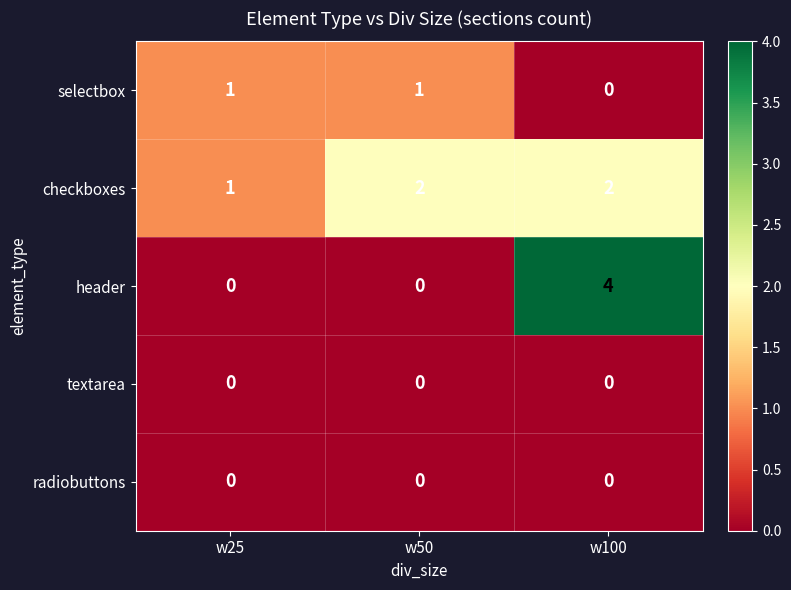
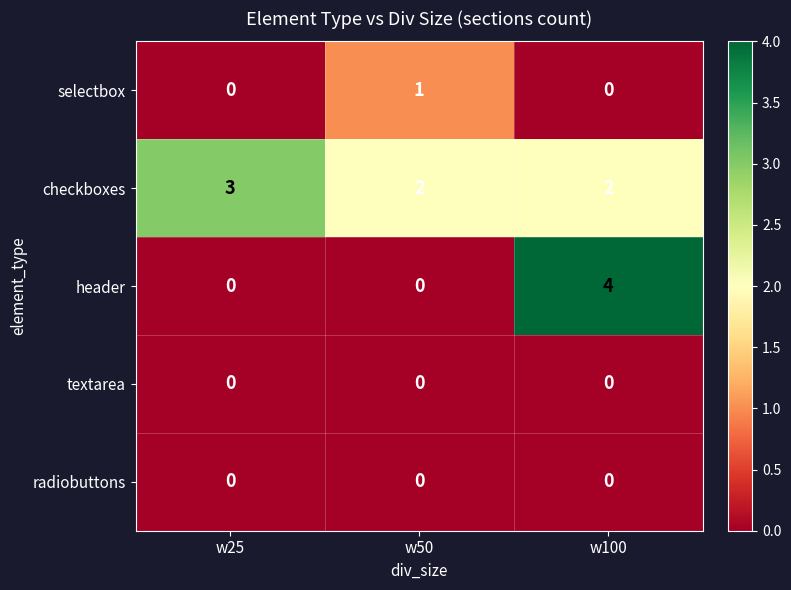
selectbox, w25: 1 -> 0
checkboxes, w25: 1 -> 3
